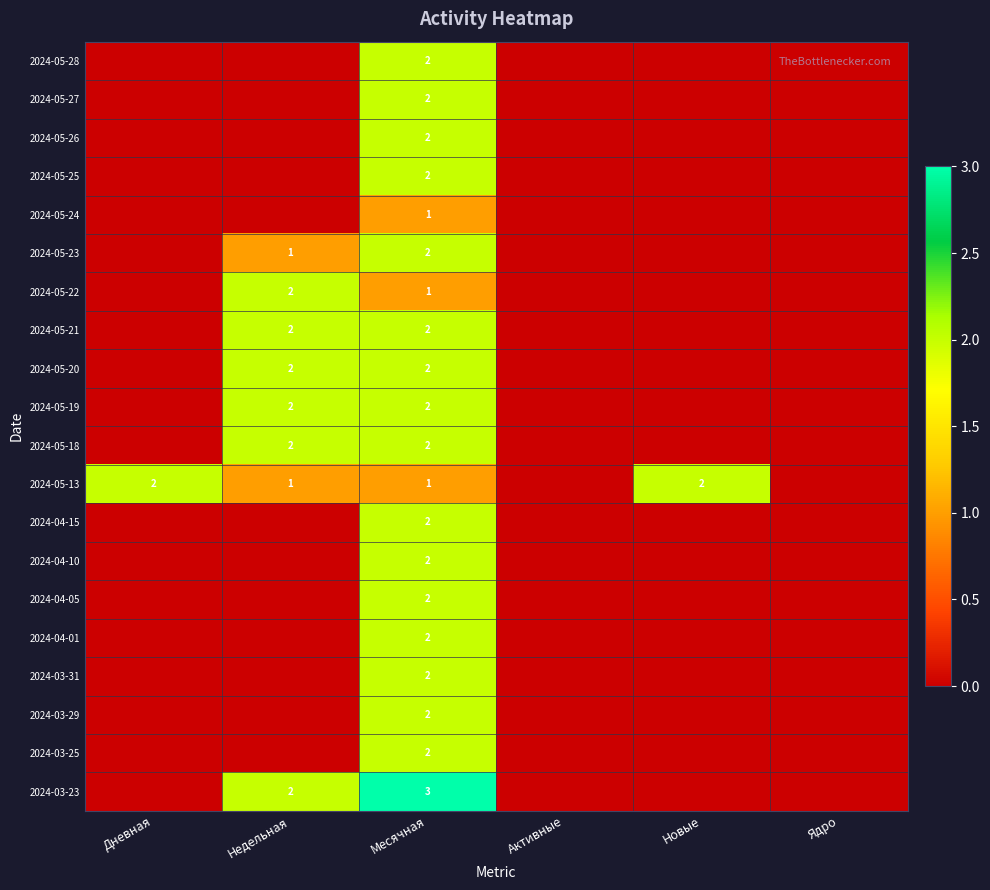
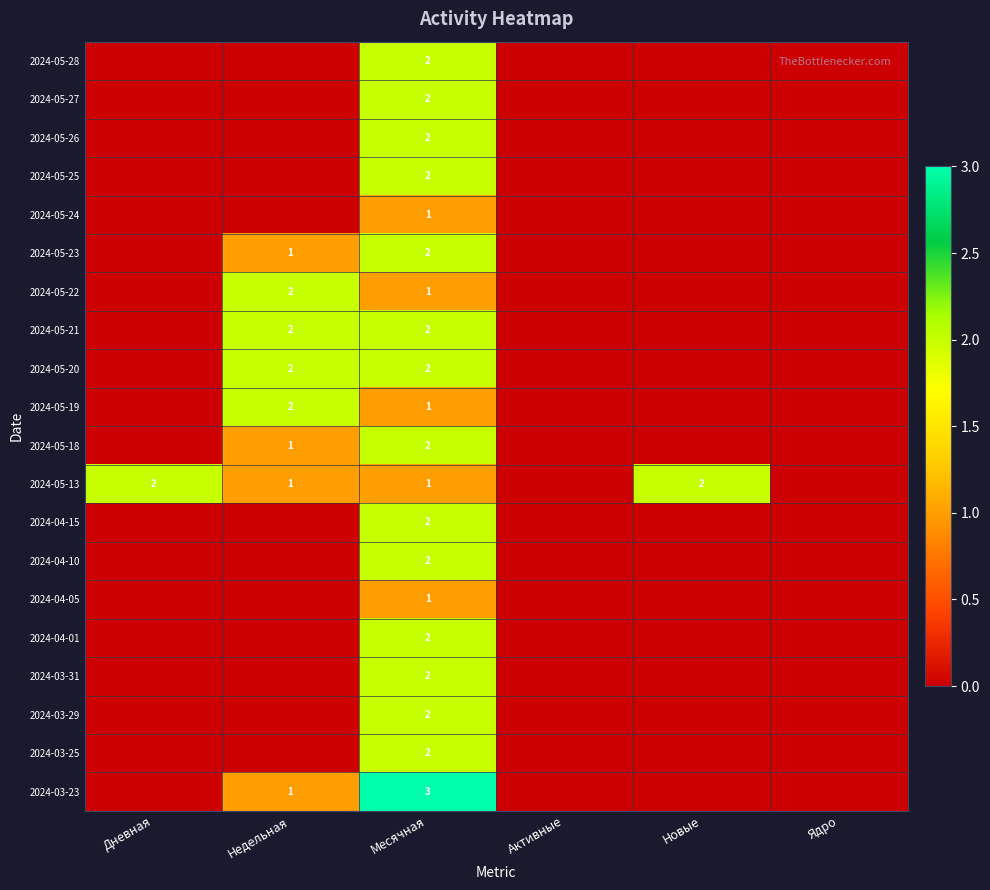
2024-05-19, Месячная: 2 -> 1
2024-05-18, Недельная: 2 -> 1
2024-04-05, Месячная: 2 -> 1
2024-03-23, Недельная: 2 -> 1
